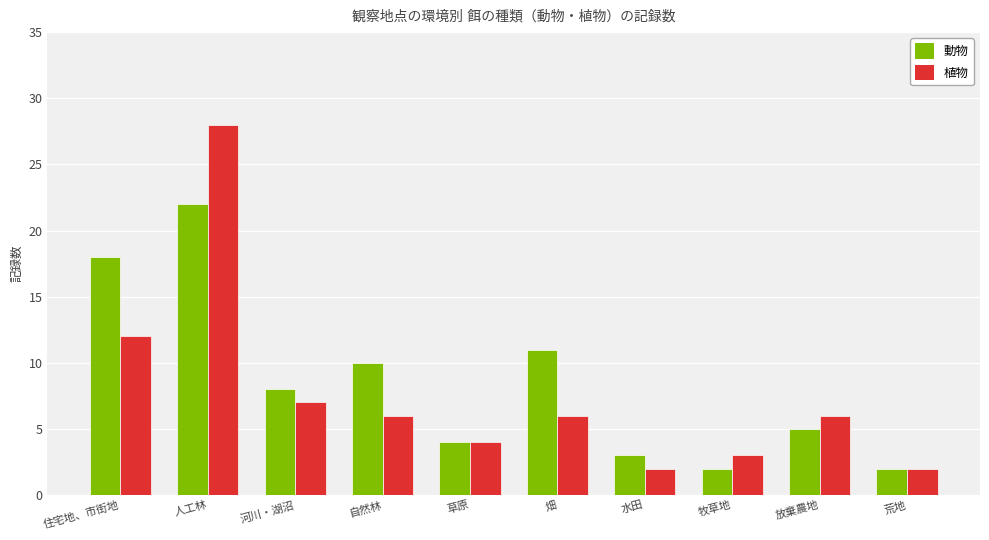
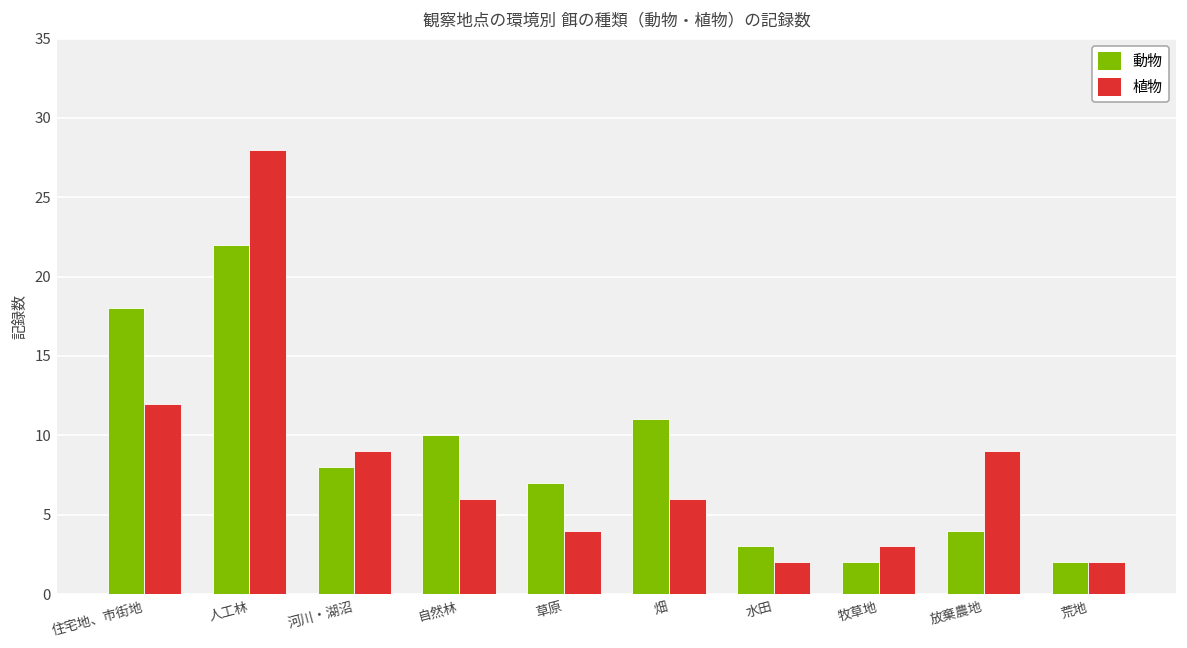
植物, 河川・湖沼: 7 -> 9
動物, 草原: 4 -> 7
動物, 放棄農地: 5 -> 4
植物, 放棄農地: 6 -> 9
